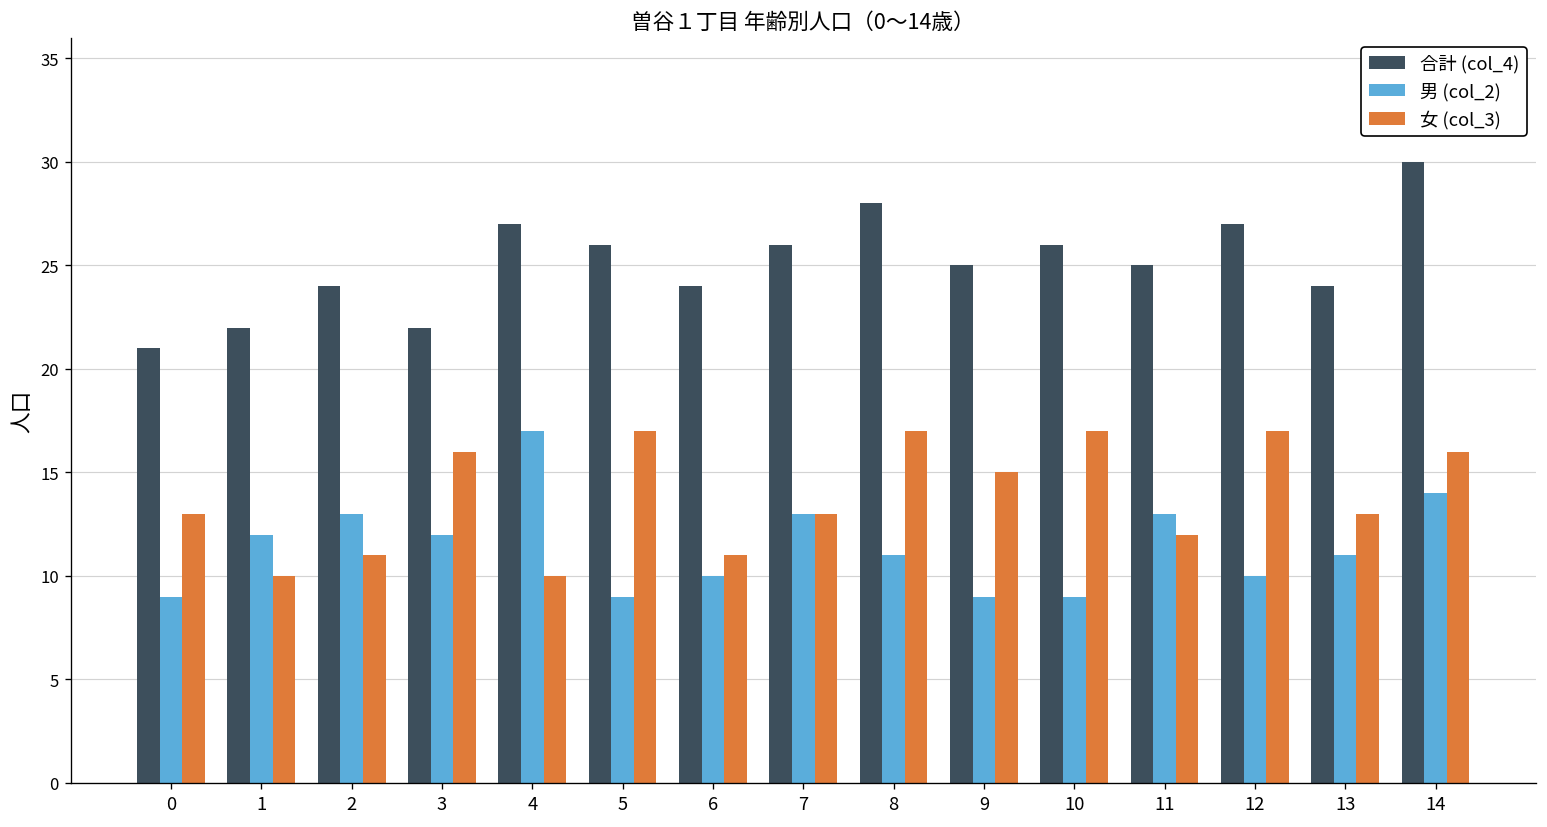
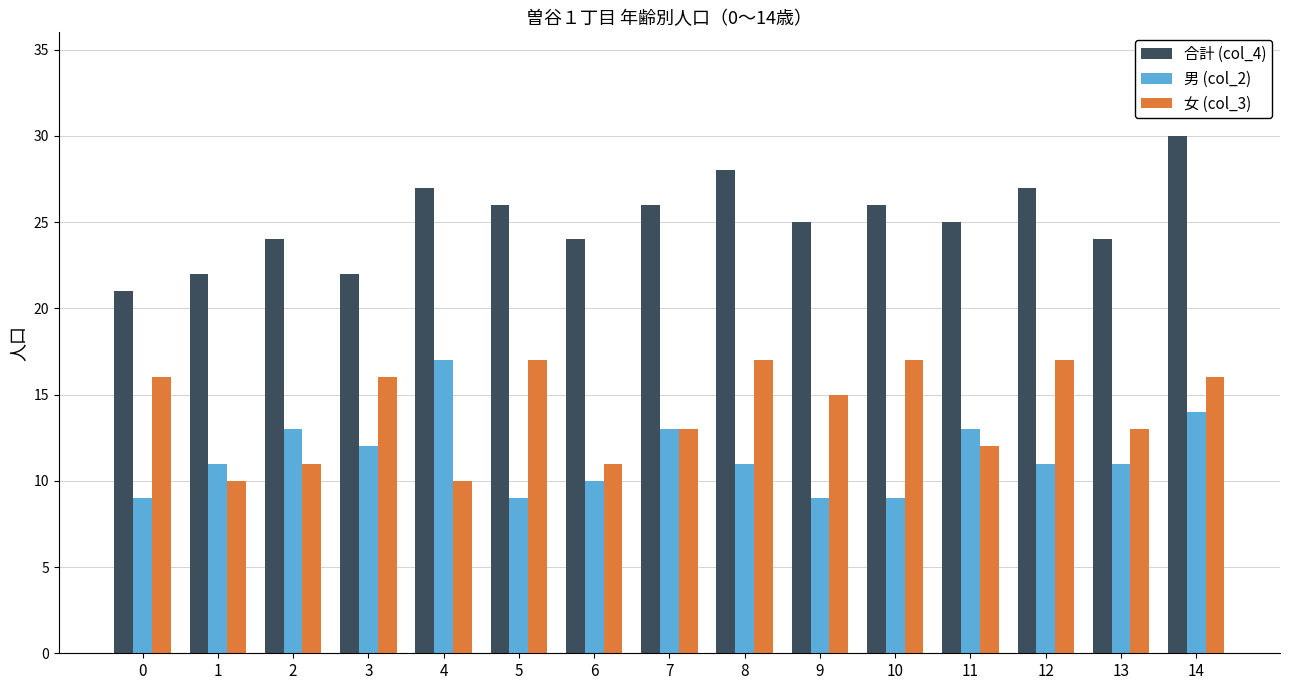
女 (col_3), 0: 13 -> 16
男 (col_2), 1: 12 -> 11
男 (col_2), 12: 10 -> 11
